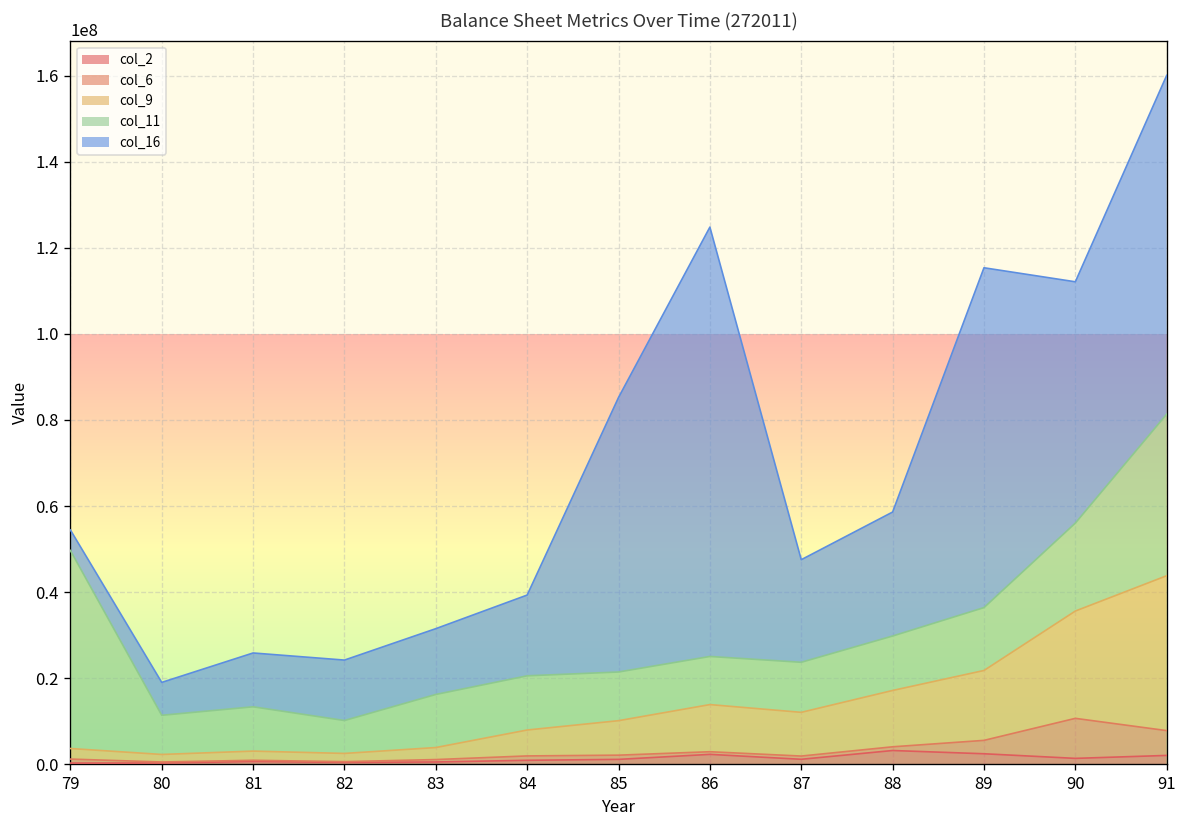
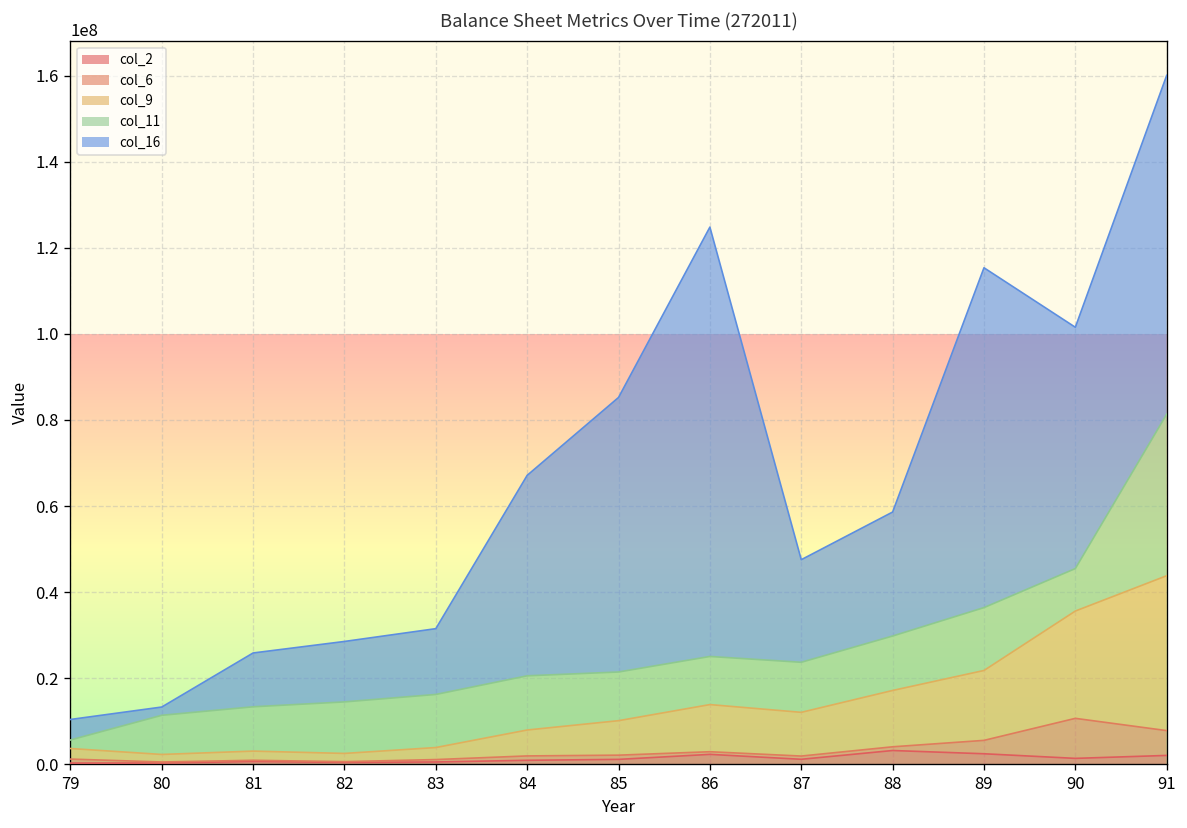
col_11, 79: 46000000 -> 2000000
col_16, 80: 8000000 -> 2000000
col_11, 82: 8000000 -> 12000000
col_16, 84: 19000000 -> 47000000
col_11, 90: 20000000 -> 10000000
